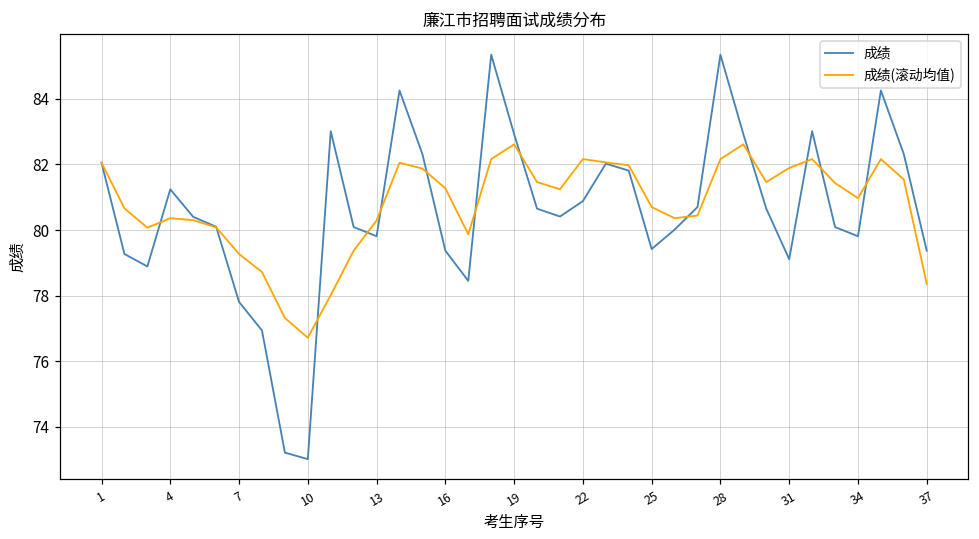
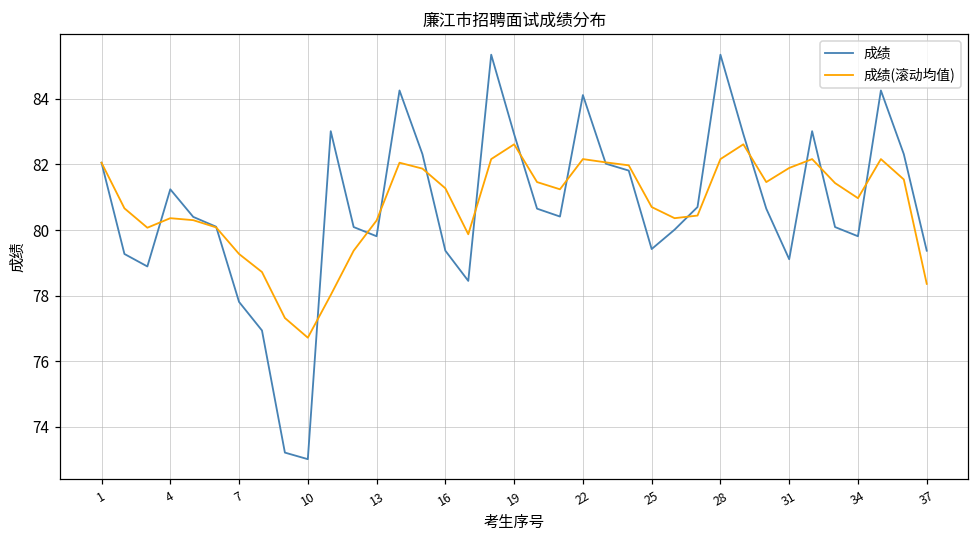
成绩, 22: 80.9 -> 84.1
